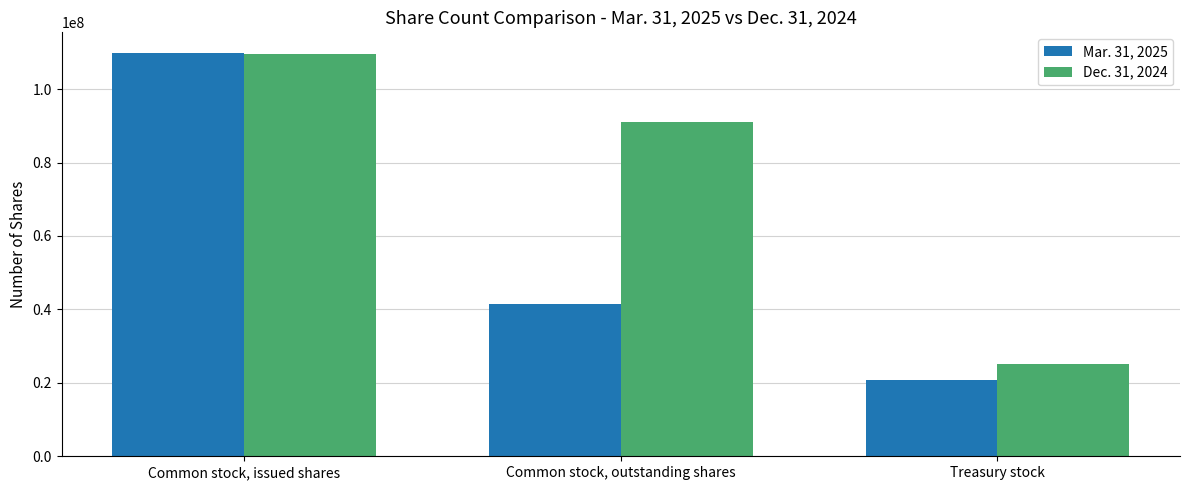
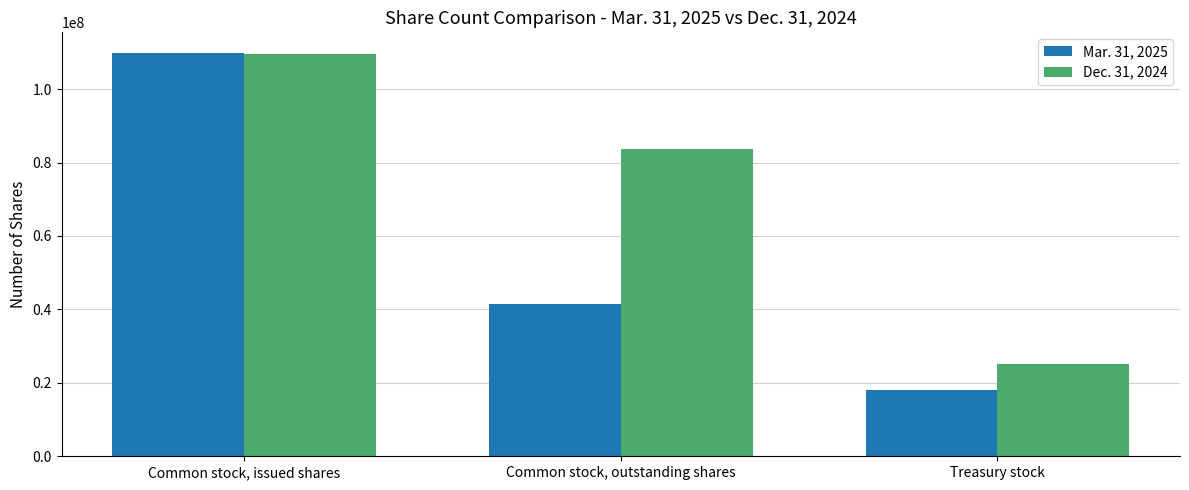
Dec. 31, 2024, Common stock, outstanding shares: 91000000 -> 84000000
Mar. 31, 2025, Treasury stock: 21000000 -> 18000000
